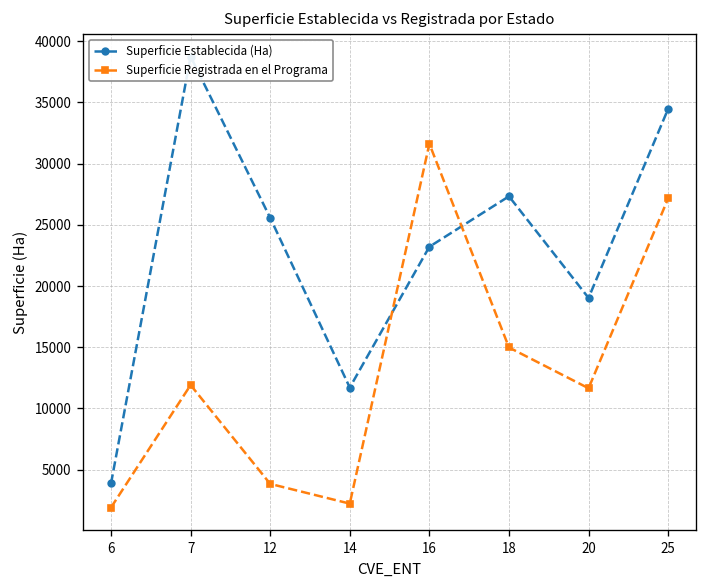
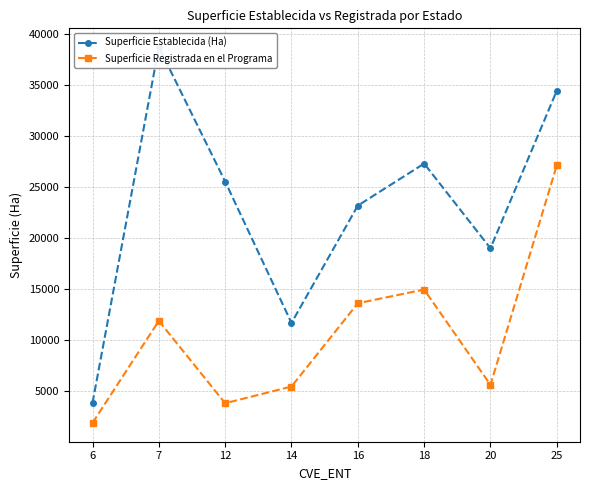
Superficie Registrada en el Programa, 14: 2200 -> 5500
Superficie Registrada en el Programa, 16: 31600 -> 13600
Superficie Registrada en el Programa, 20: 11600 -> 5600
